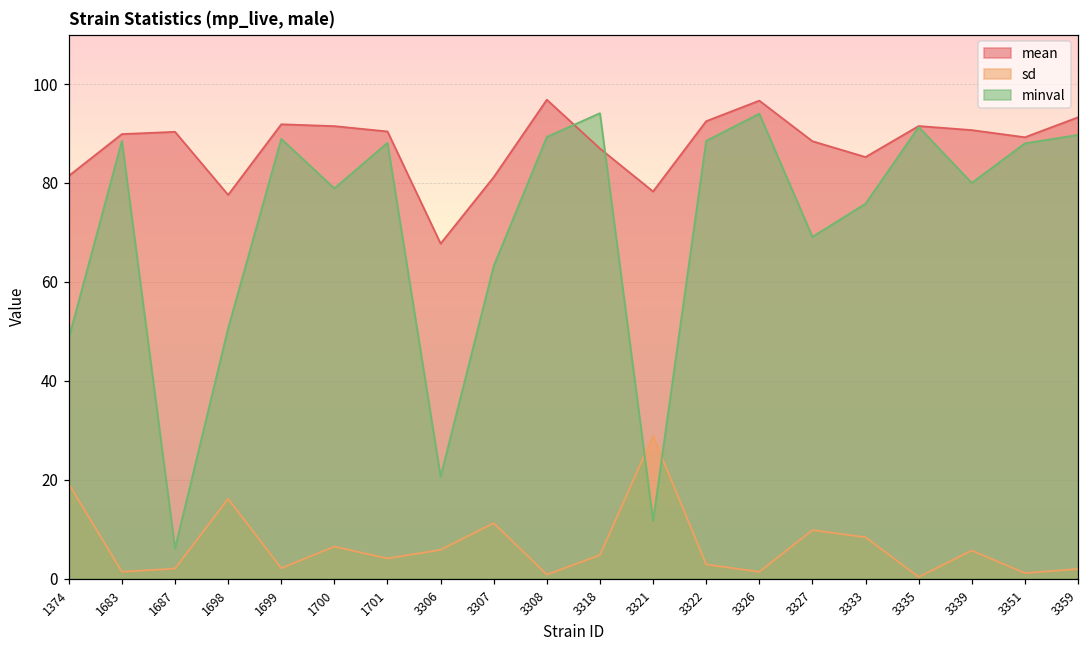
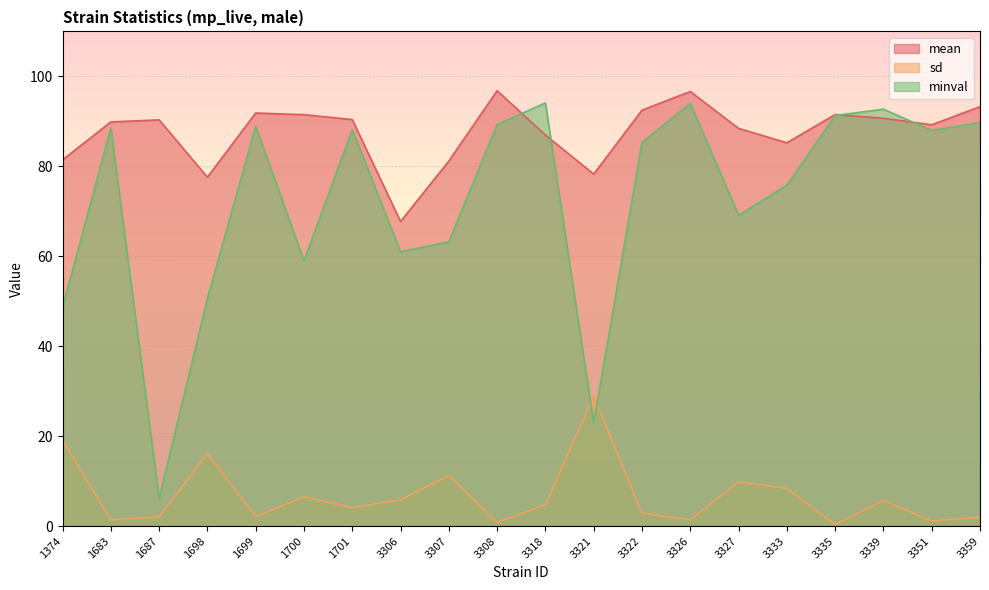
minval, 1700: 79 -> 59
minval, 3306: 21 -> 61
minval, 3321: 12 -> 23
minval, 3322: 89 -> 85
minval, 3339: 80 -> 93
